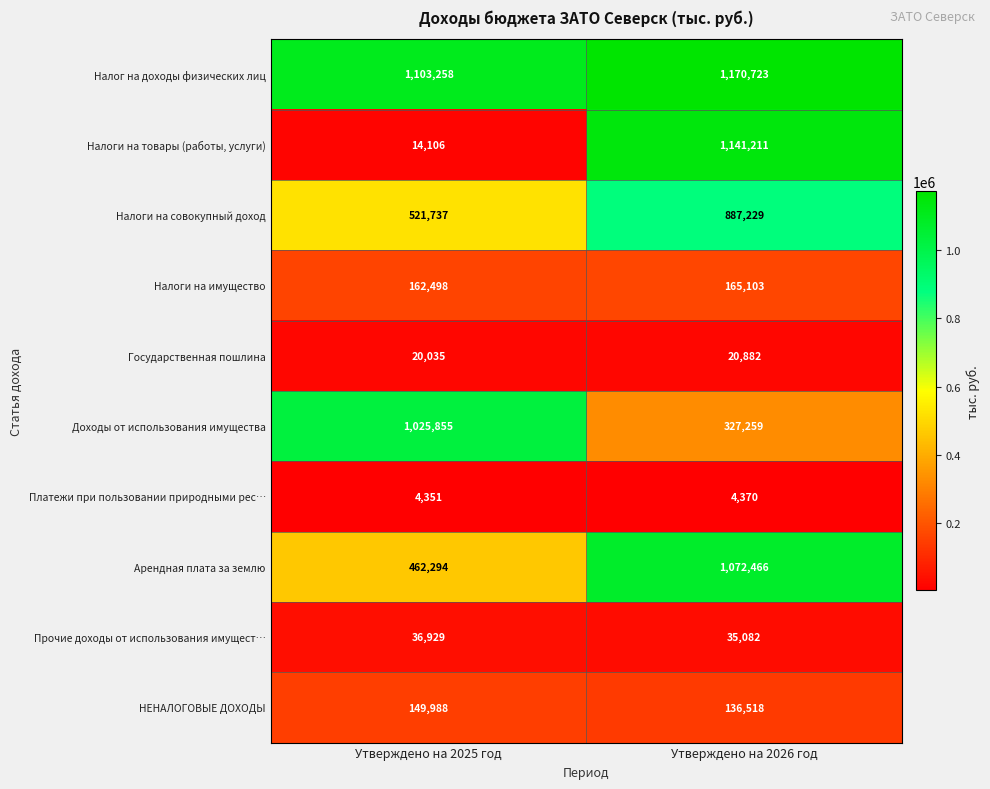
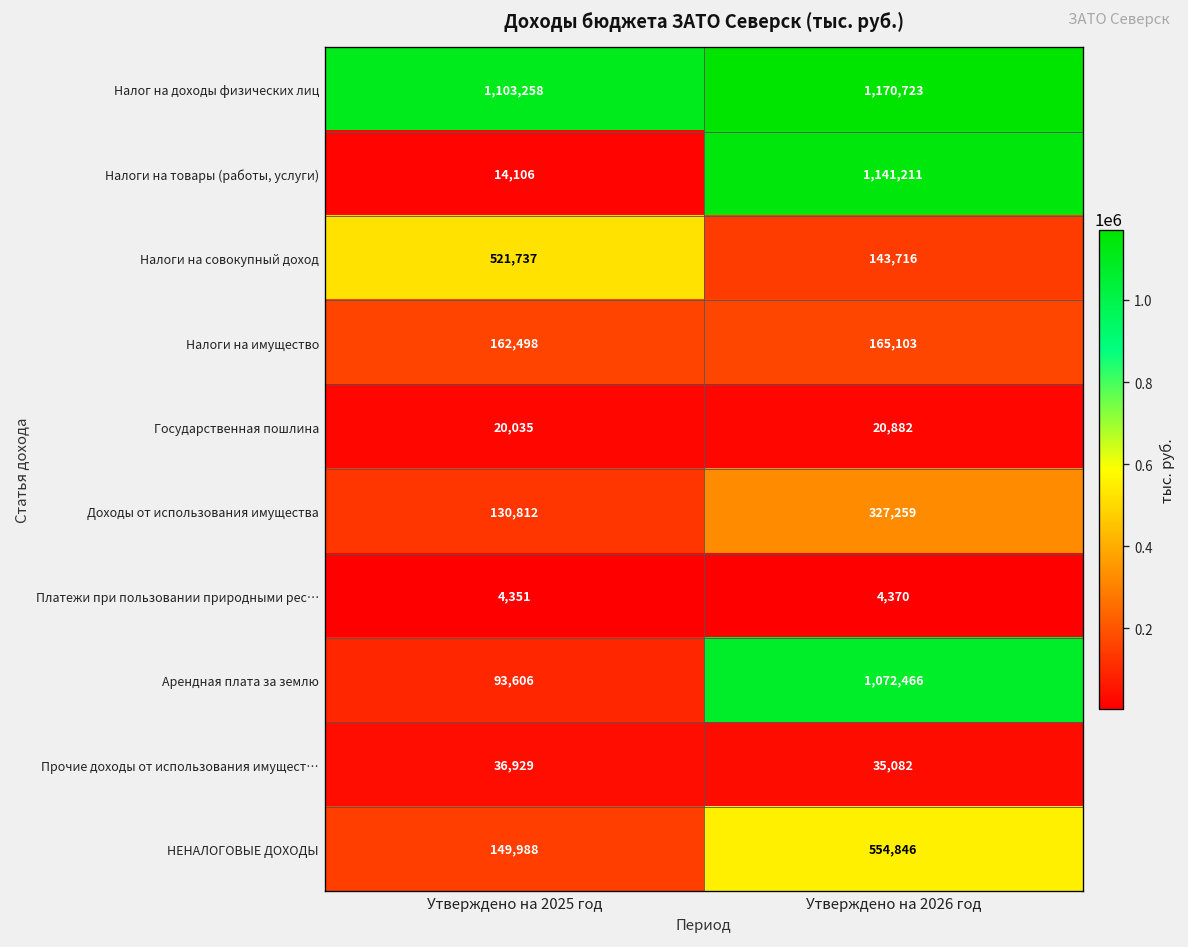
Налоги на совокупный доход, Утверждено на 2026 год: 887,229 -> 143,716
Доходы от использования имущества, Утверждено на 2025 год: 1,025,855 -> 130,812
Арендная плата за землю, Утверждено на 2025 год: 462,294 -> 93,606
НЕНАЛОГОВЫЕ ДОХОДЫ, Утверждено на 2026 год: 136,518 -> 554,846
